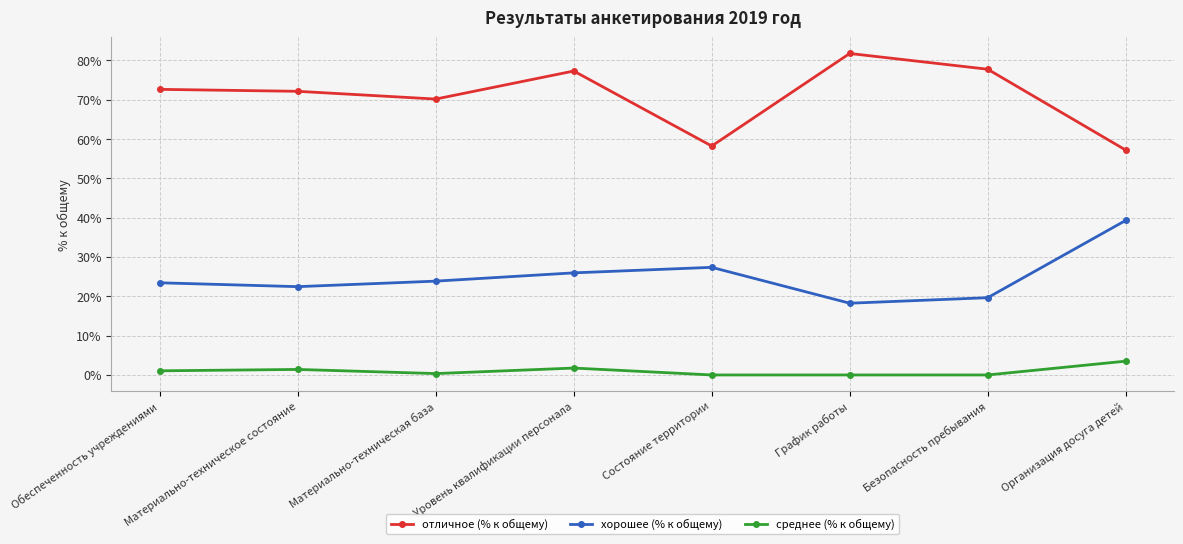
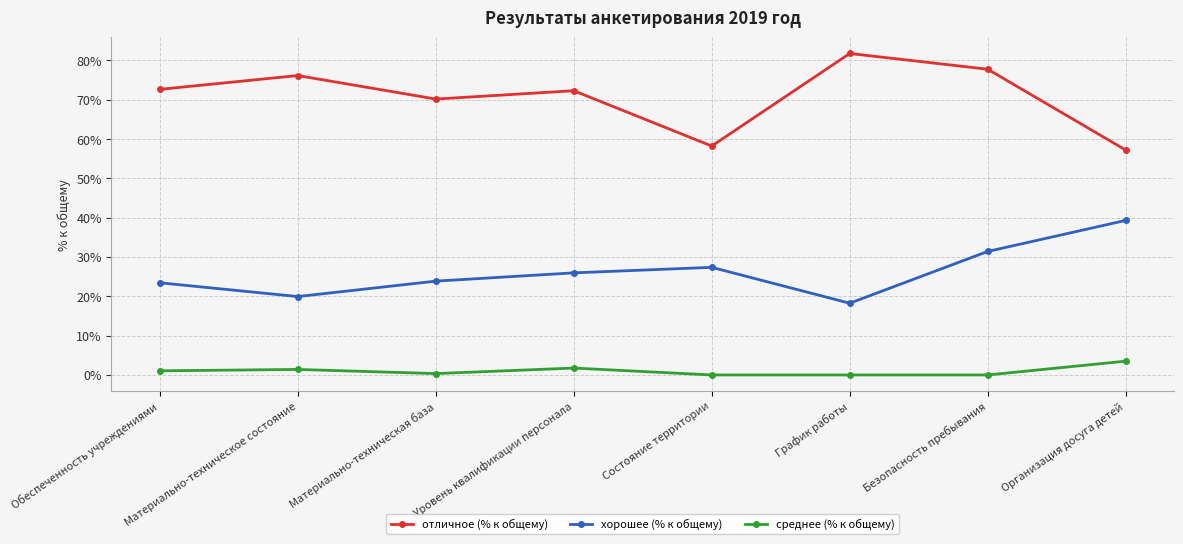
отличное (% к общему), Материально-техническое состояние: 72% -> 76%
хорошее (% к общему), Материально-техническое состояние: 22% -> 20%
отличное (% к общему), Уровень квалификации персонала: 77% -> 72%
хорошее (% к общему), Безопасность пребывания: 20% -> 31%
